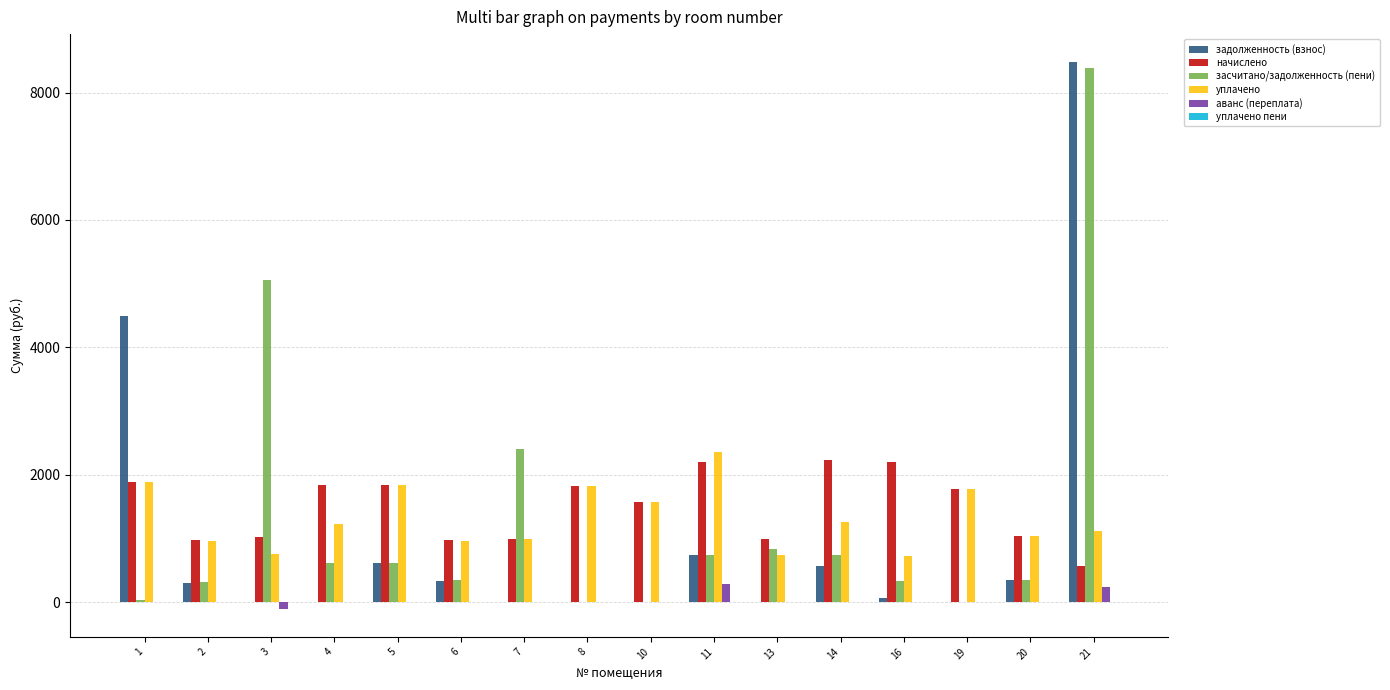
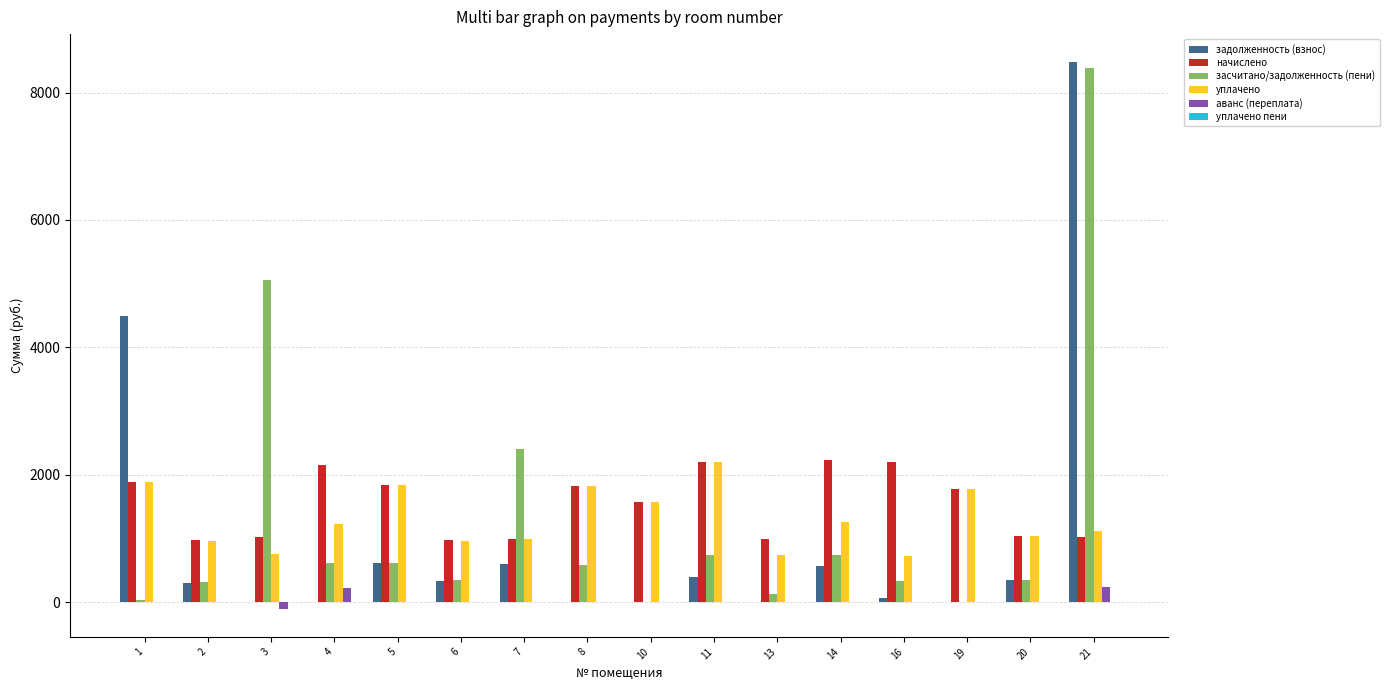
начислено, 4: 1800 -> 2200
аванс (переплата), 4: 0 -> 200
задолженность (взнос), 7: 0 -> 600
засчитано/задолженность (пени), 8: 0 -> 600
задолженность (взнос), 11: 700 -> 400
уплачено, 11: 2400 -> 2200
аванс (переплата), 11: 300 -> 0
засчитано/задолженность (пени), 13: 800 -> 100
начислено, 21: 600 -> 1000
